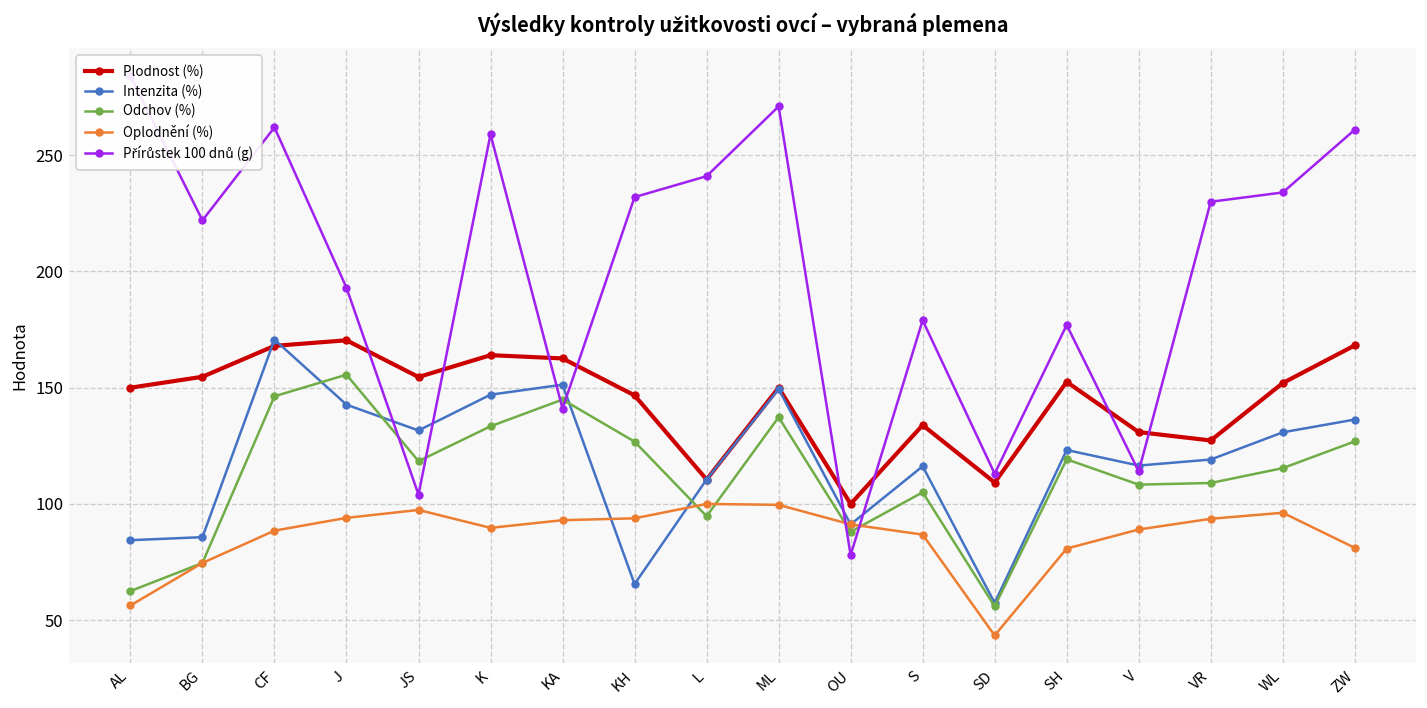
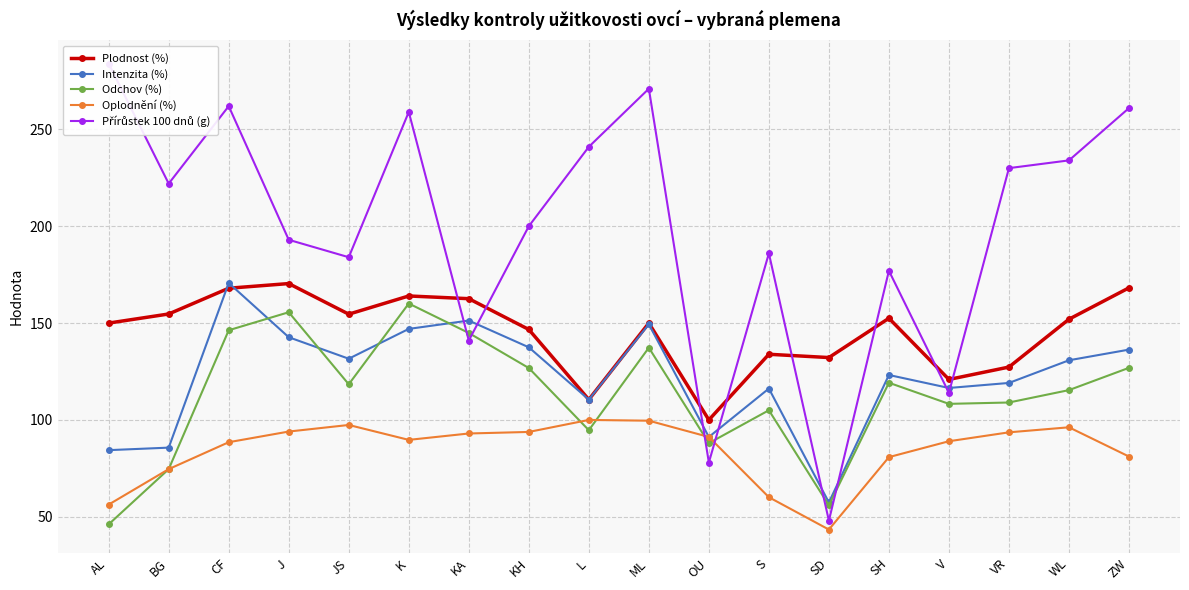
Odchov (%), AL: 63 -> 46
Přírůstek 100 dnů (g), JS: 104 -> 184
Odchov (%), K: 133 -> 160
Intenzita (%), KH: 66 -> 138
Přírůstek 100 dnů (g), KH: 232 -> 200
Oplodnění (%), S: 87 -> 60
Přírůstek 100 dnů (g), S: 179 -> 186
Plodnost (%), SD: 109 -> 132
Přírůstek 100 dnů (g), SD: 113 -> 48
Plodnost (%), V: 131 -> 121
